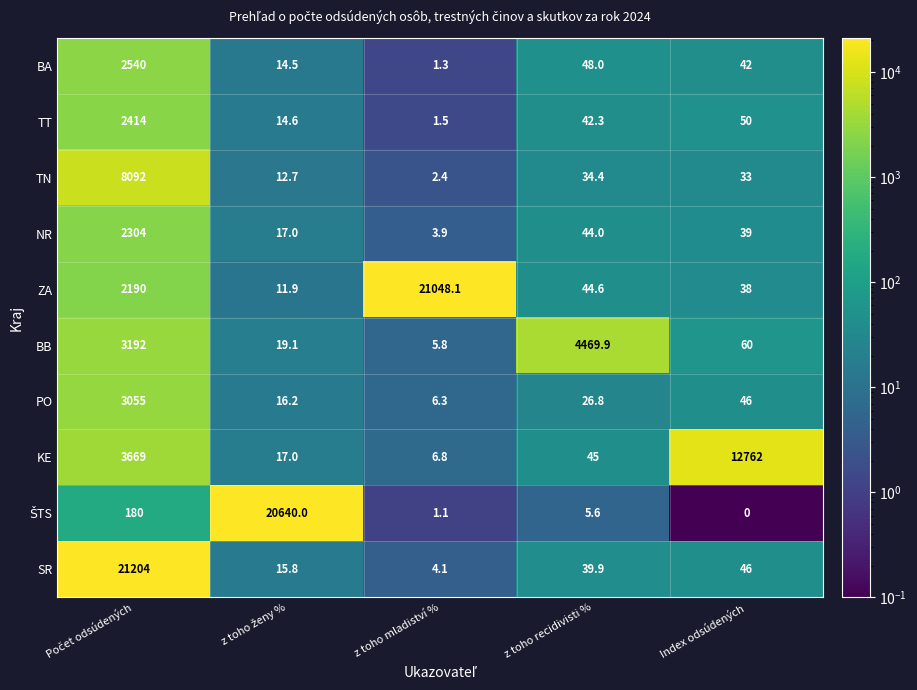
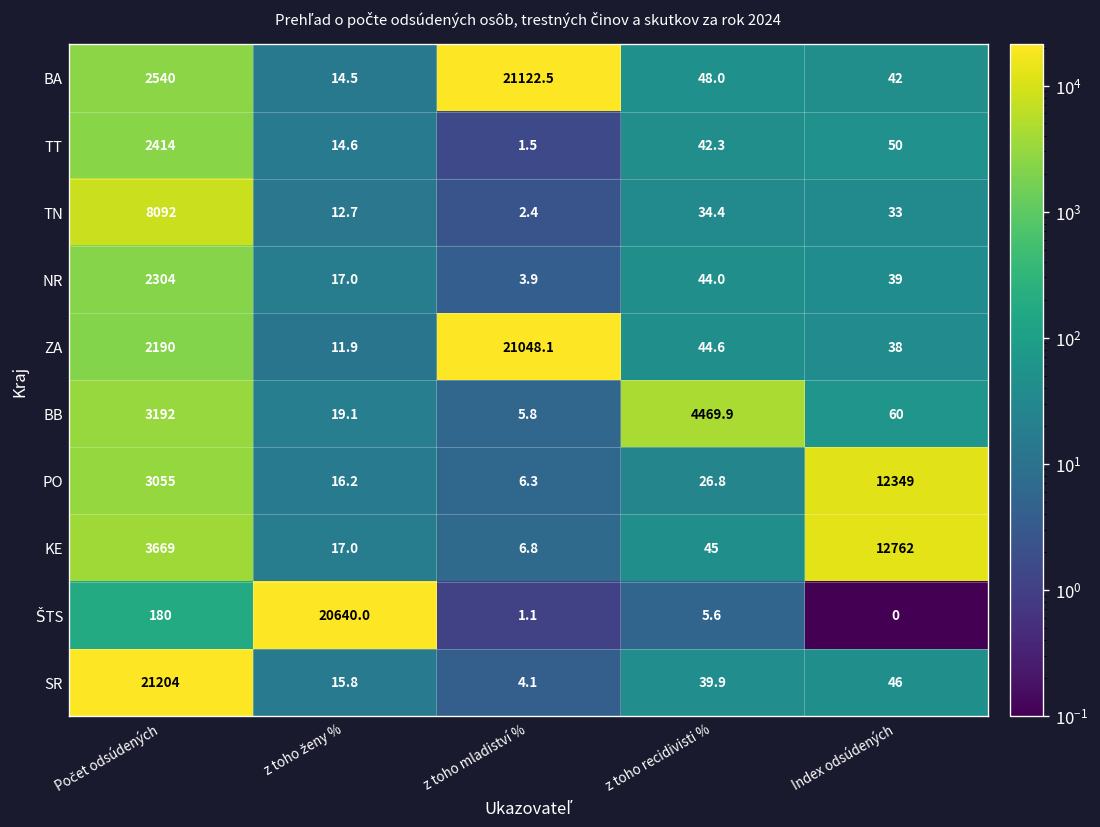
BA, z toho mladiství %: 1.3 -> 21122.5
PO, Index odsúdených: 46 -> 12349
